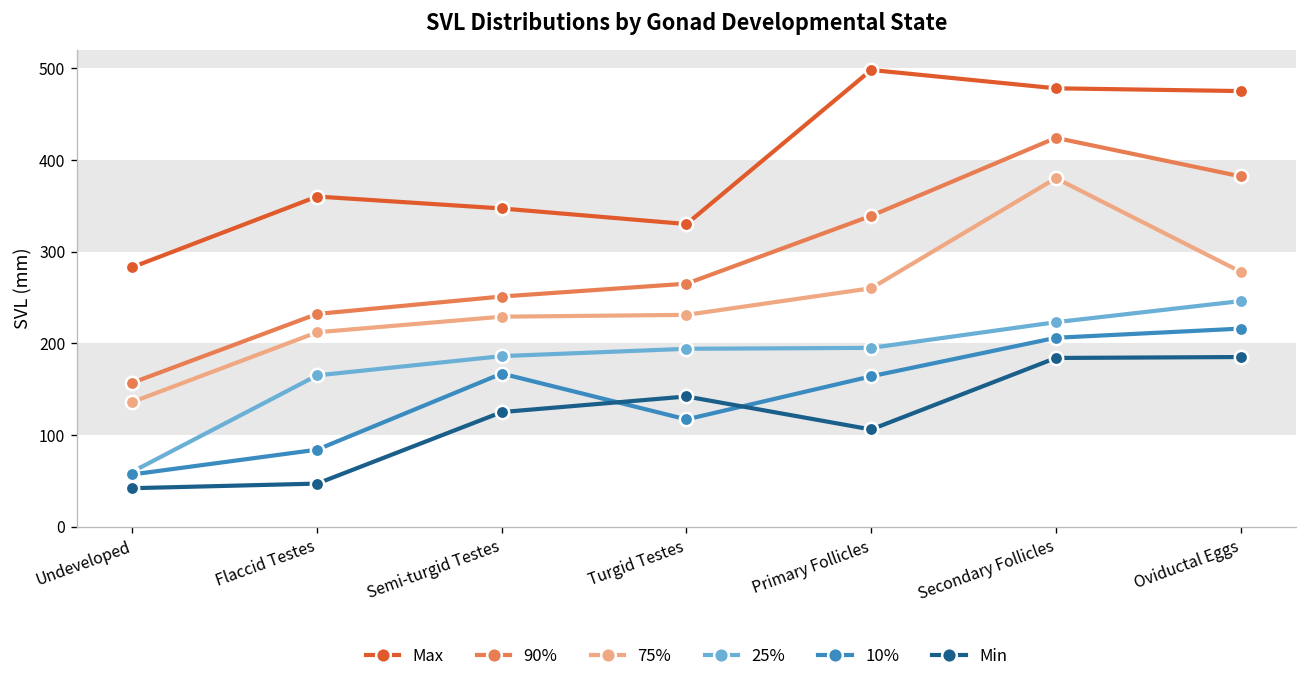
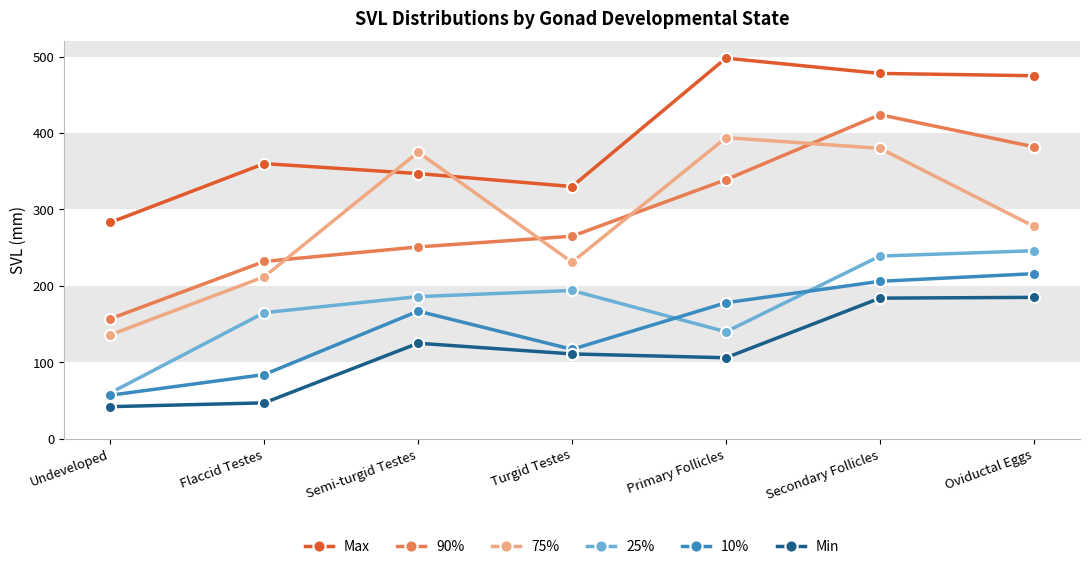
75%, Semi-turgid Testes: 230 -> 380
Min, Turgid Testes: 140 -> 110
75%, Primary Follicles: 260 -> 390
25%, Primary Follicles: 200 -> 140
10%, Primary Follicles: 160 -> 180
25%, Secondary Follicles: 220 -> 240
